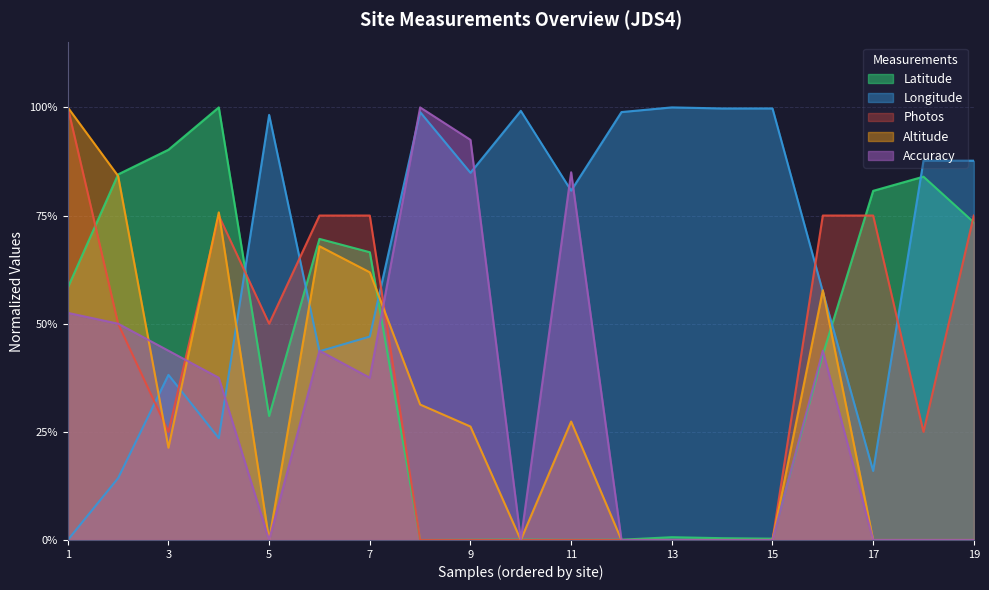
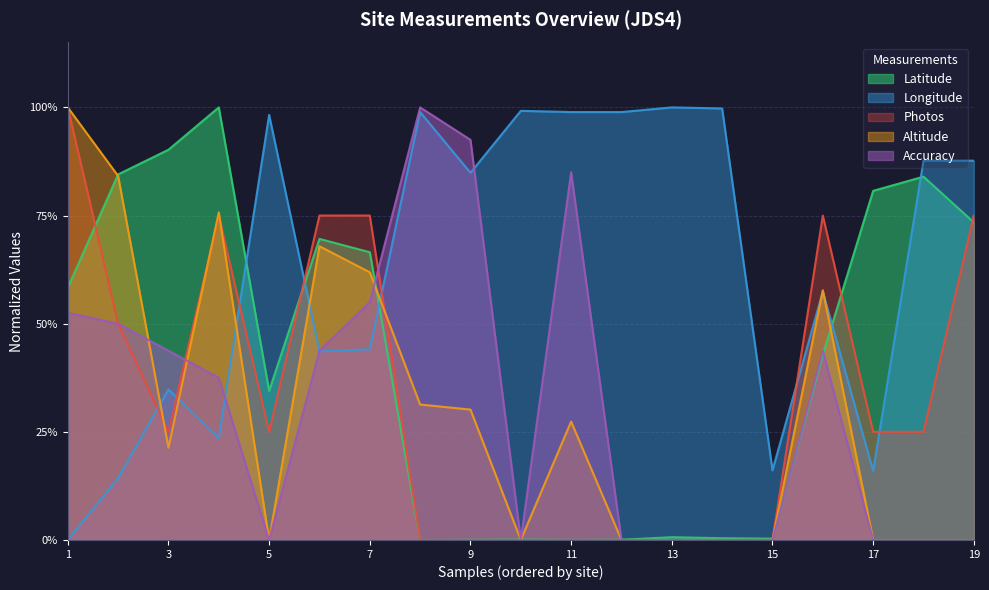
Longitude, 3: 38% -> 35%
Latitude, 5: 29% -> 34%
Photos, 5: 50% -> 25%
Longitude, 7: 47% -> 44%
Accuracy, 7: 38% -> 55%
Altitude, 9: 26% -> 30%
Longitude, 11: 81% -> 99%
Longitude, 15: 100% -> 16%
Photos, 17: 75% -> 25%
